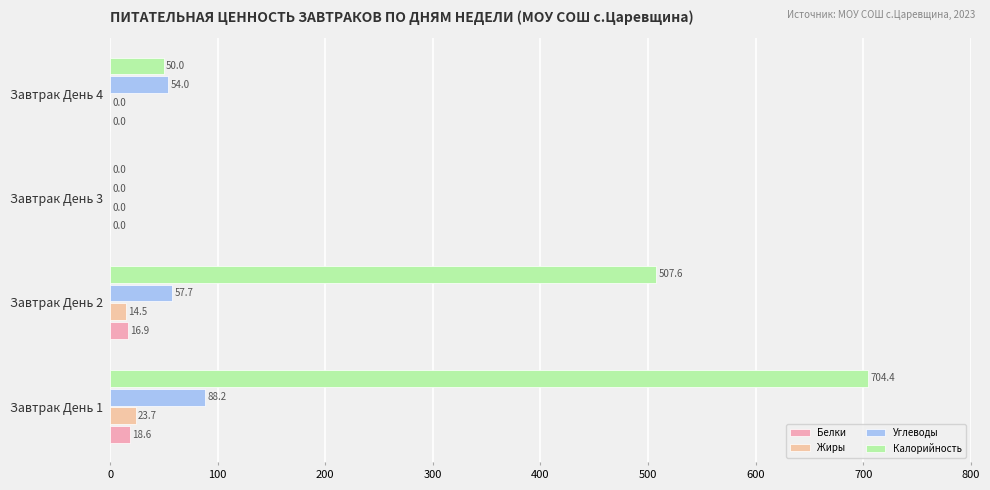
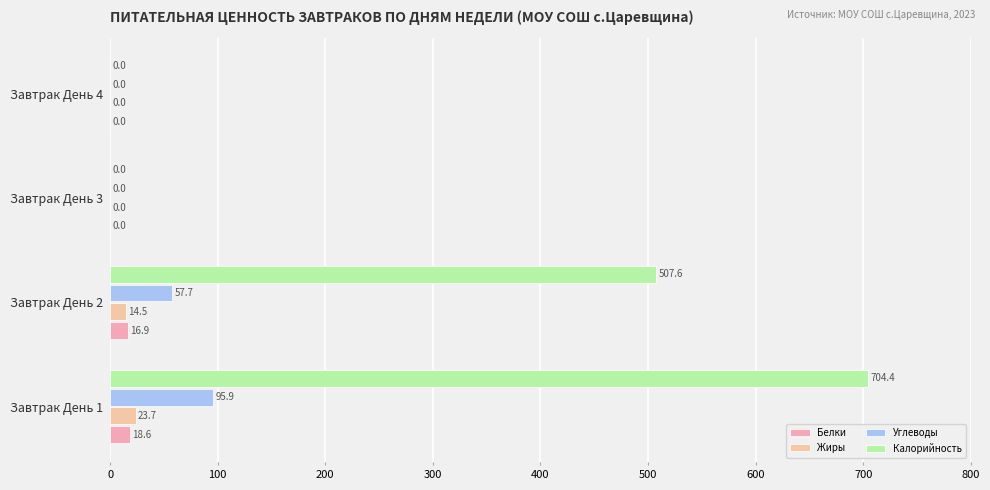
Калорийность, Завтрак День 4: 50.0 -> 0.0
Углеводы, Завтрак День 4: 54.0 -> 0.0
Углеводы, Завтрак День 1: 88.2 -> 95.9
